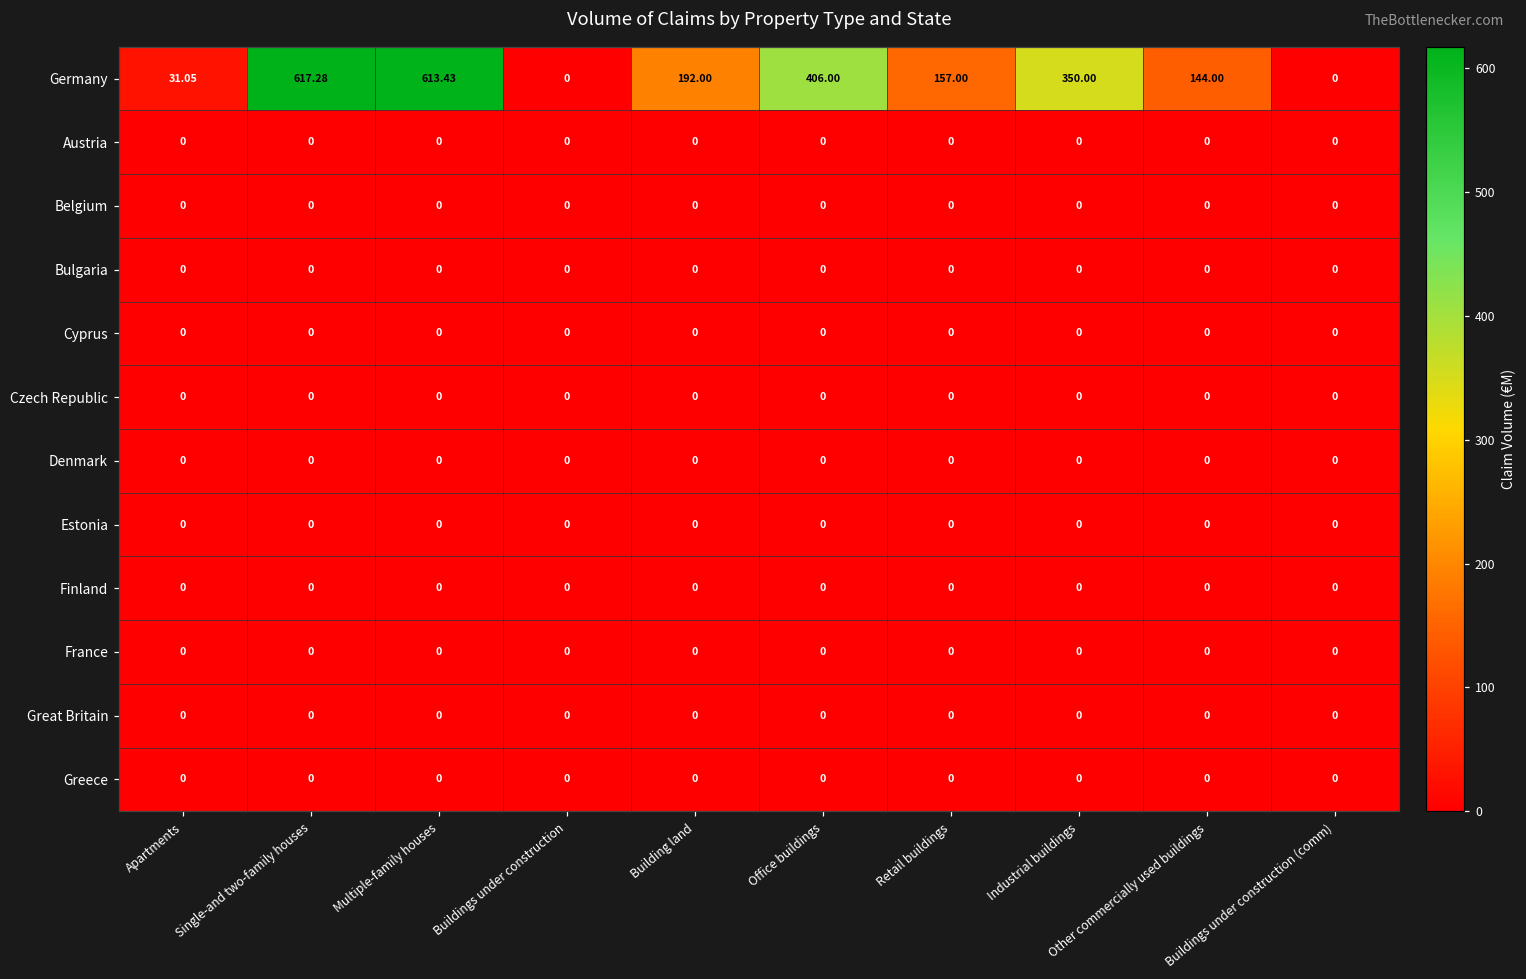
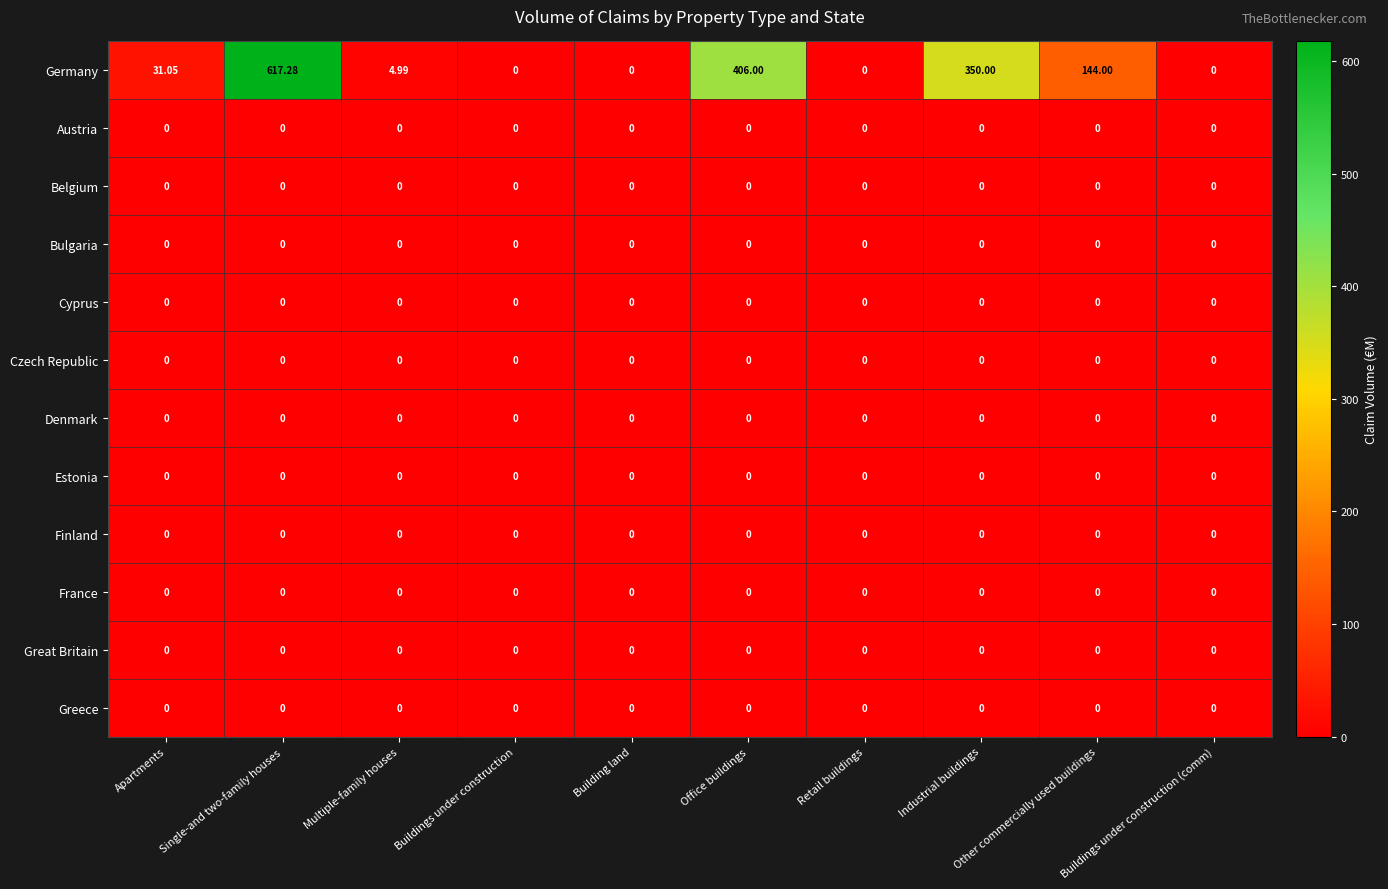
Germany, Multiple-family houses: 613.43 -> 4.99
Germany, Building land: 192.00 -> 0
Germany, Retail buildings: 157.00 -> 0
